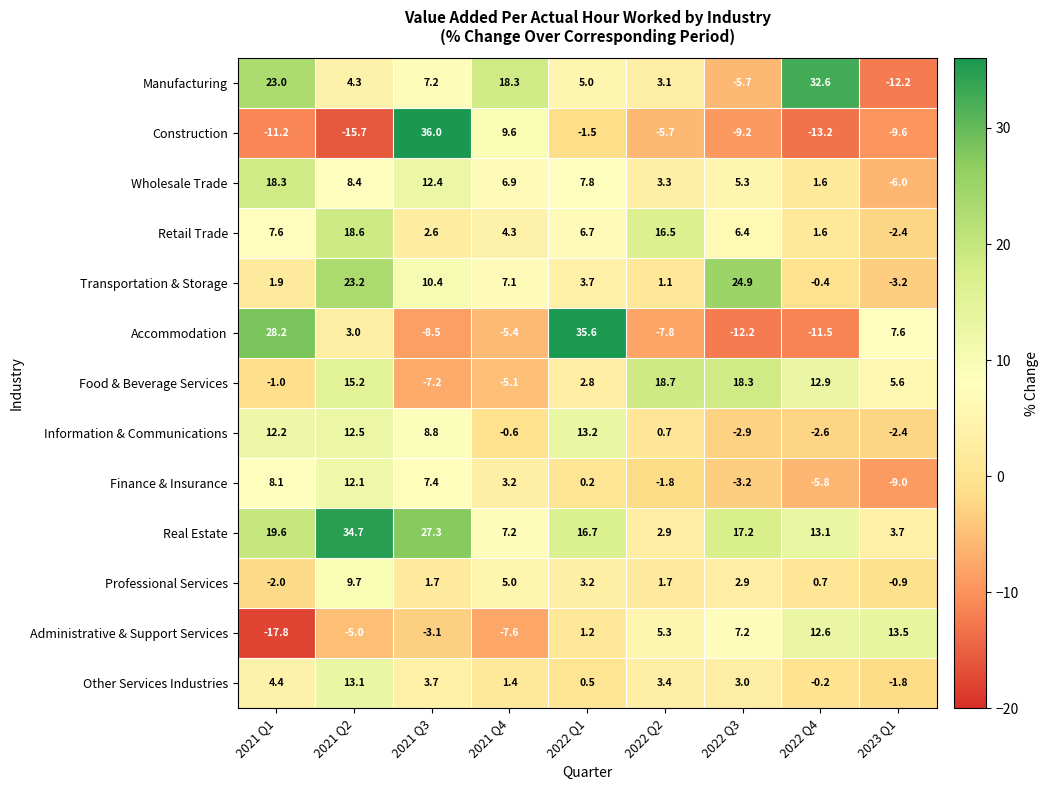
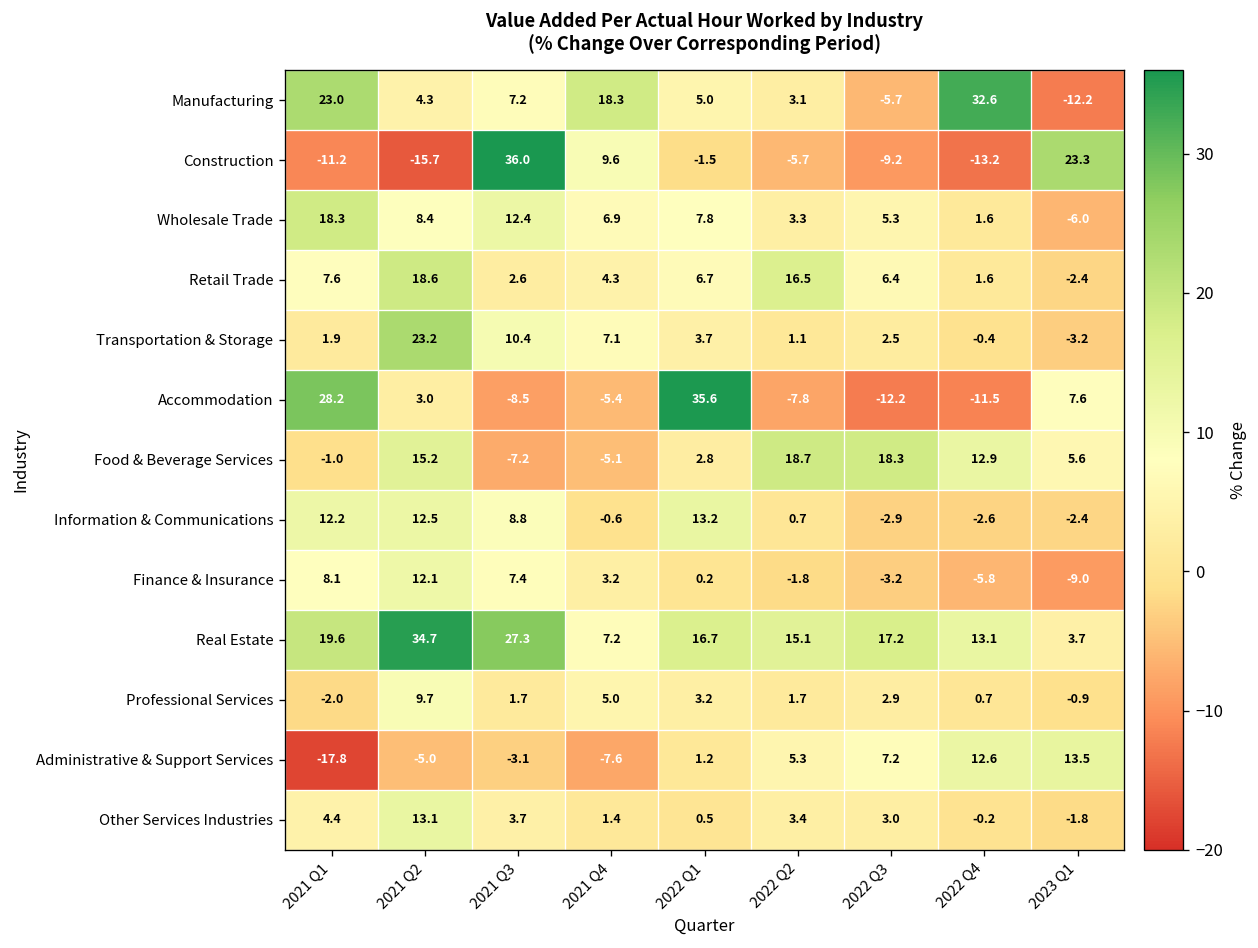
Construction, 2023 Q1: -9.6 -> 23.3
Transportation & Storage, 2022 Q3: 24.9 -> 2.5
Real Estate, 2022 Q2: 2.9 -> 15.1
